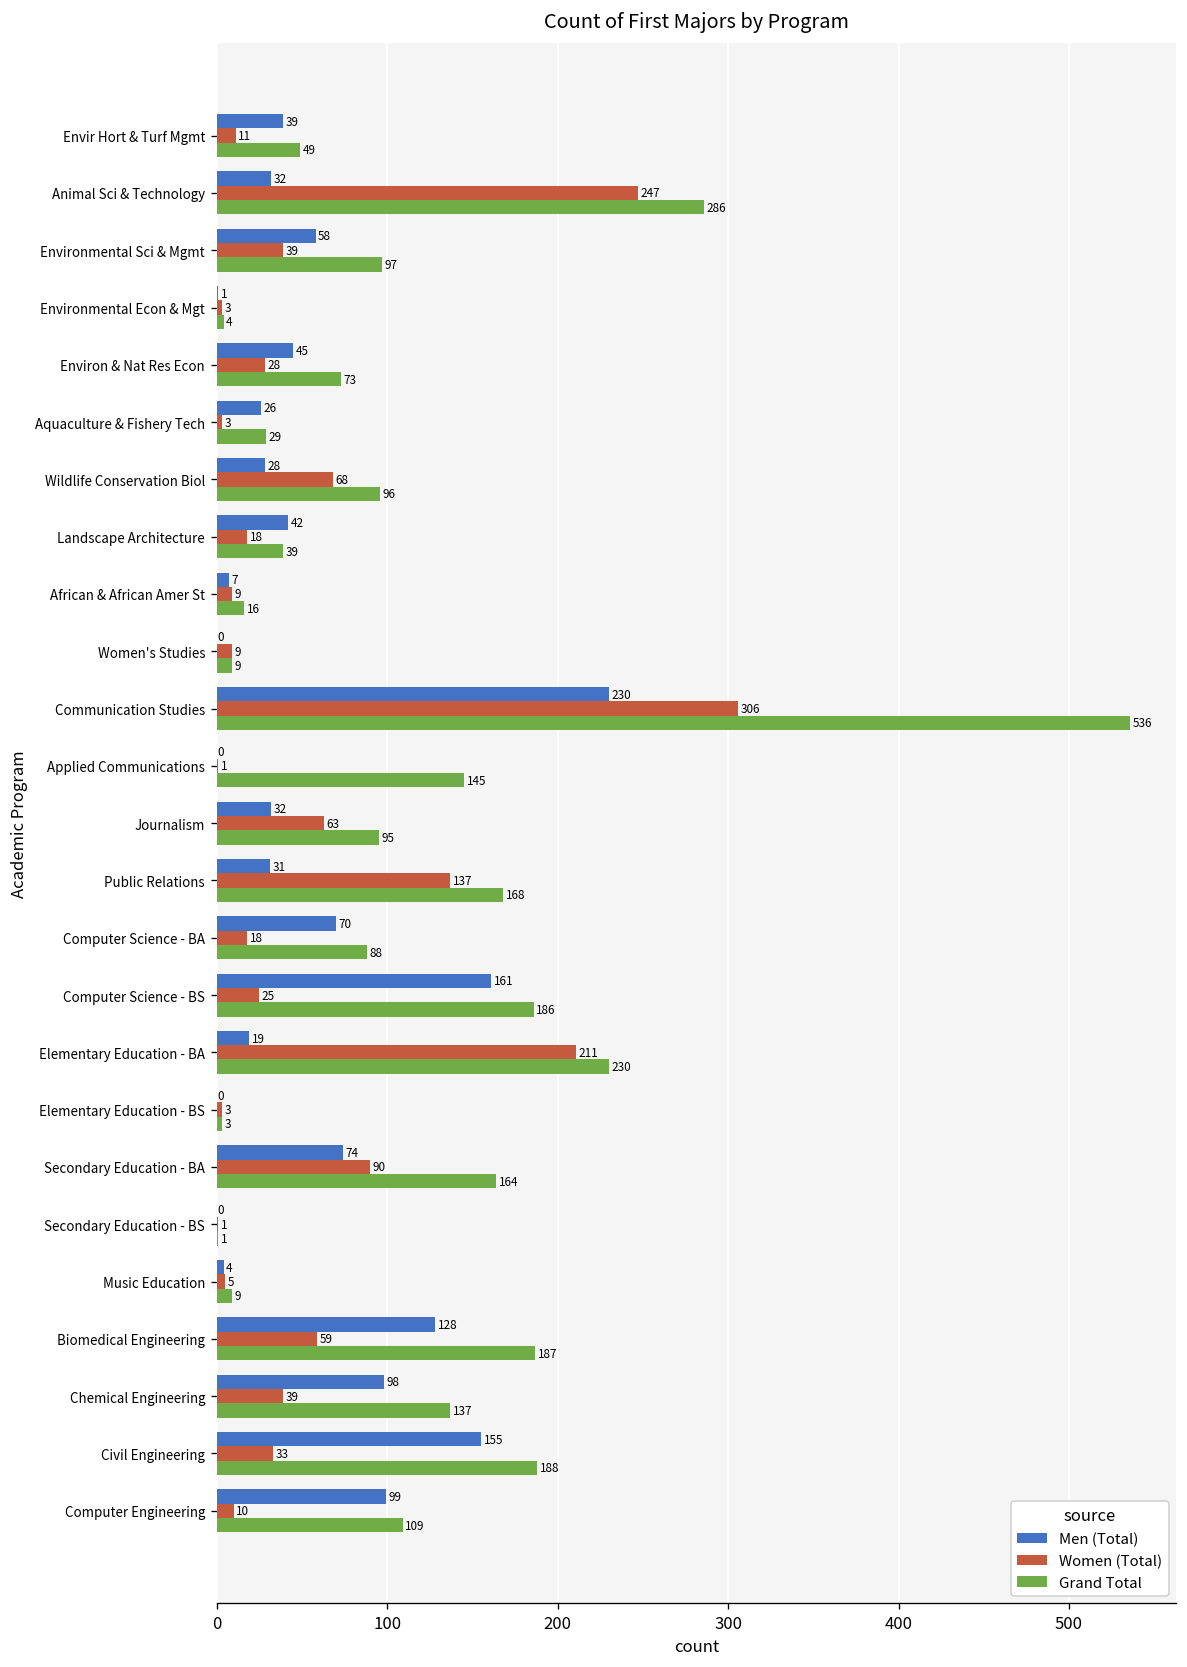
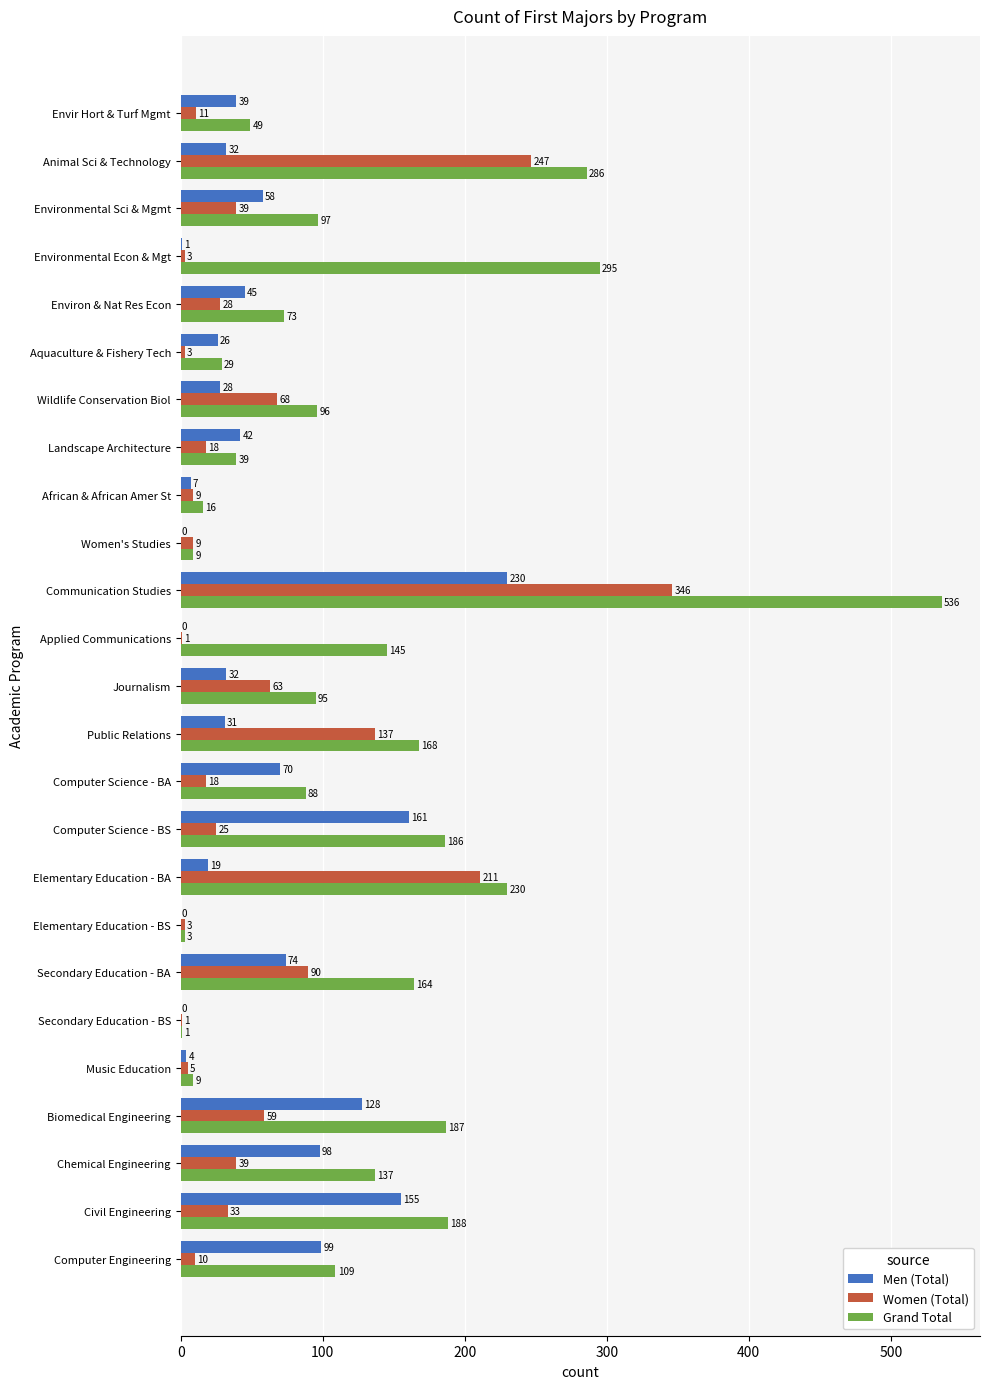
Grand Total, Environmental Econ & Mgt: 4 -> 295
Women (Total), Communication Studies: 306 -> 346
